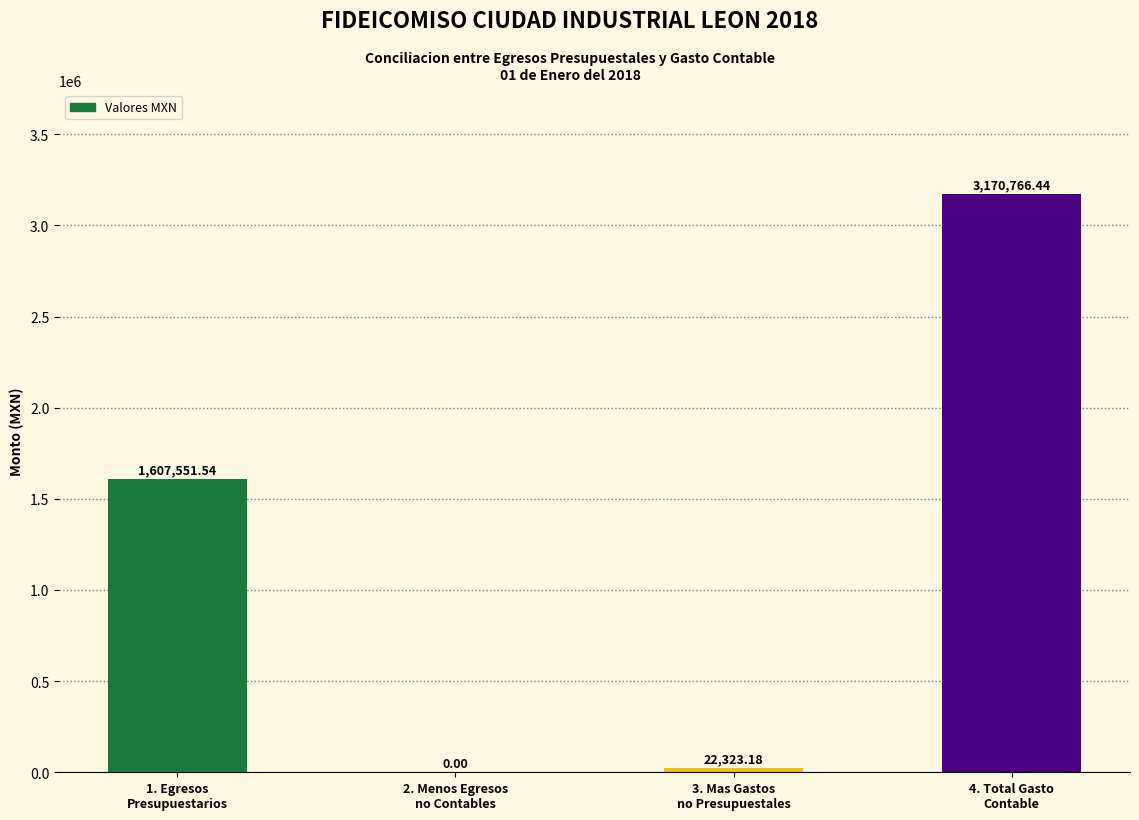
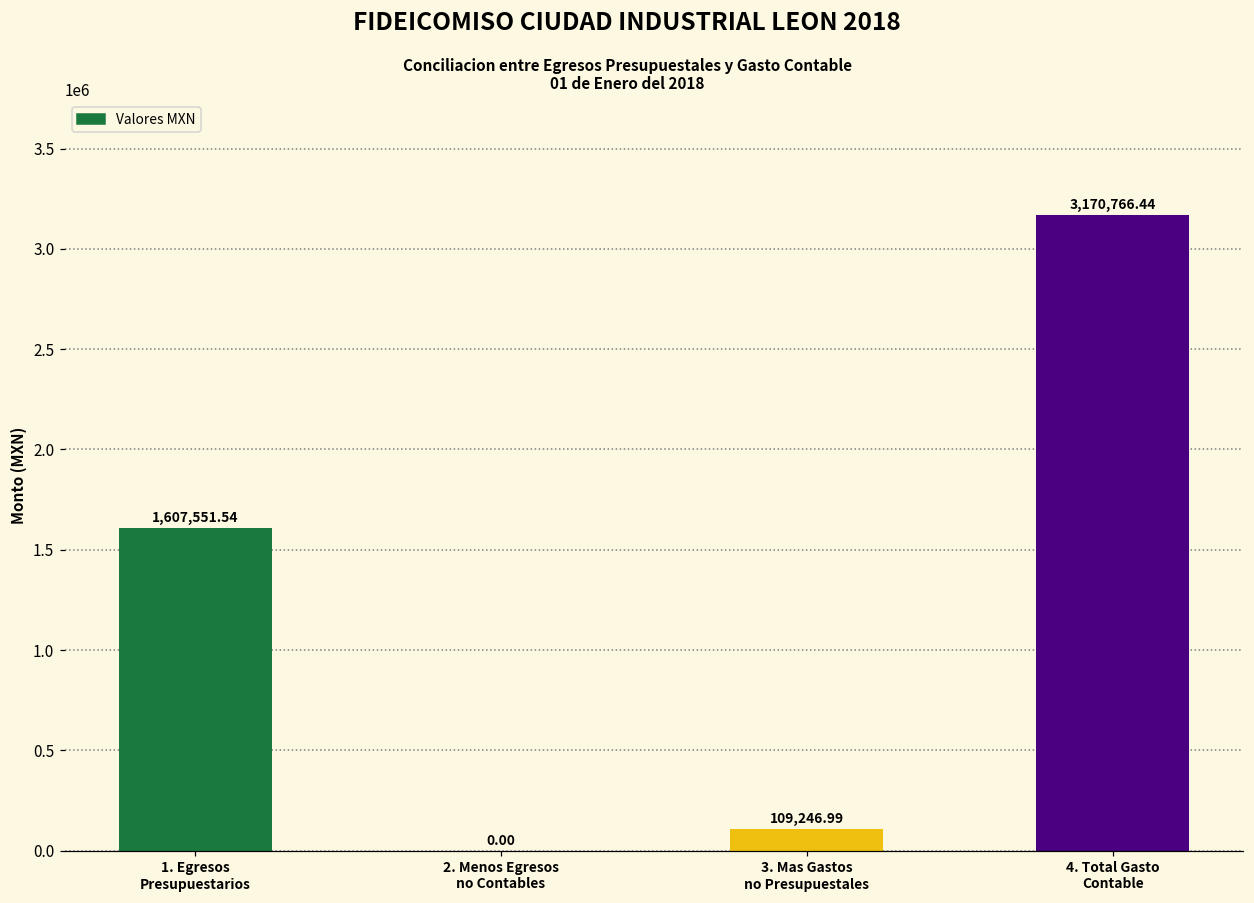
3. Mas Gastos no Presupuestales: 22,323.18 -> 109,246.99
